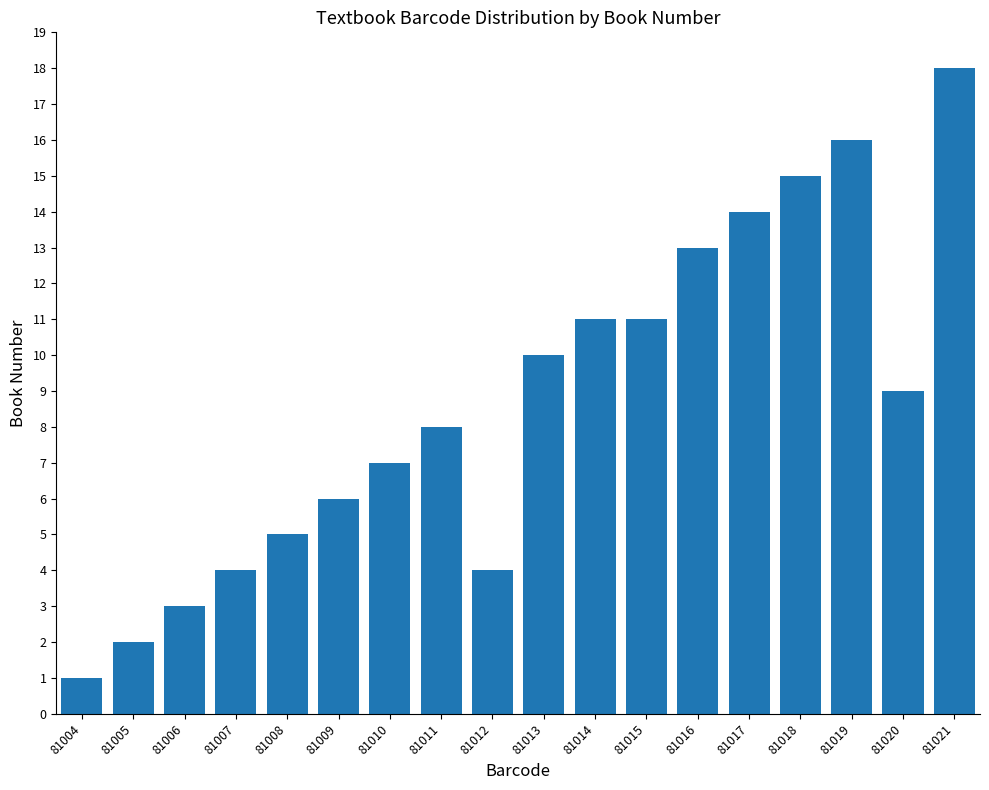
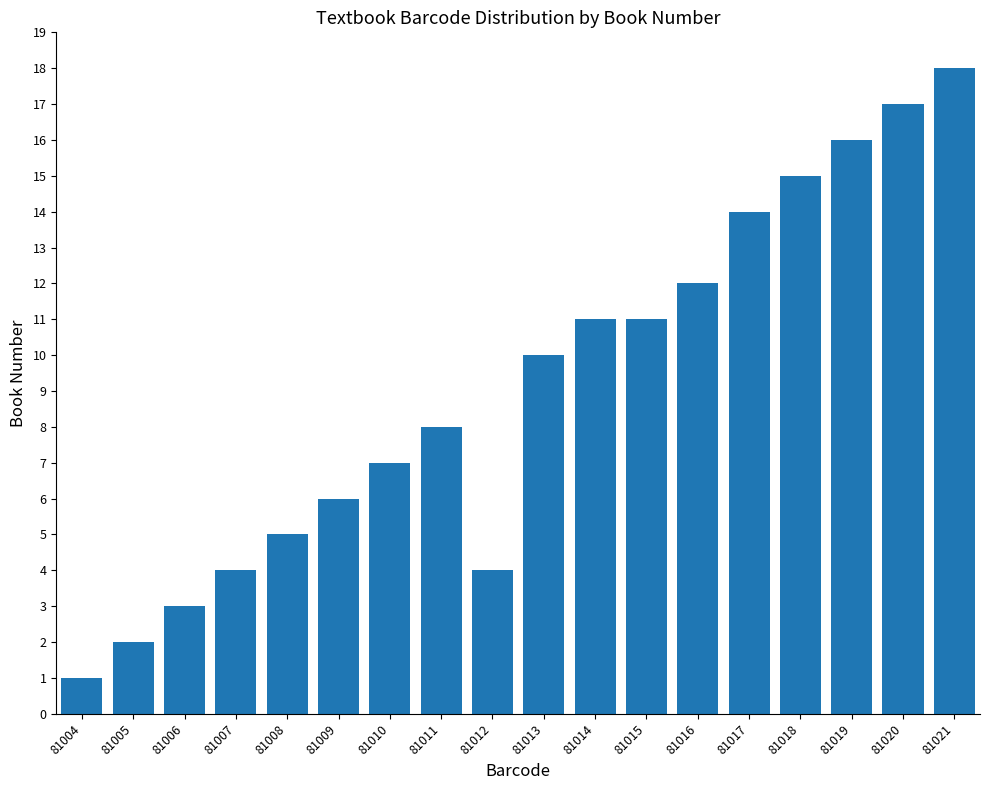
81016: 13 -> 12
81020: 9 -> 17
